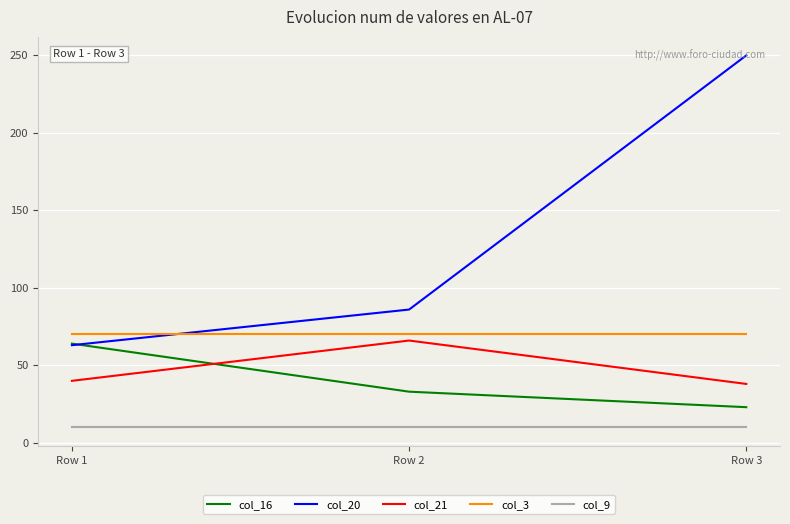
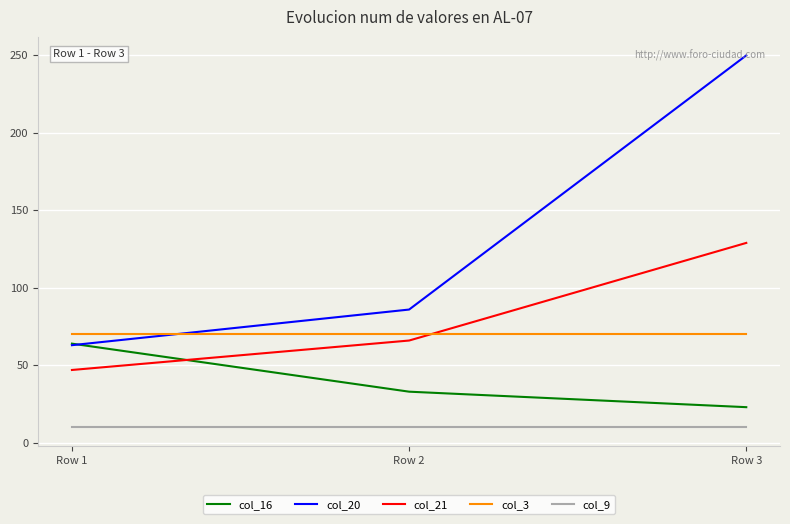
col_21, Row 1: 40 -> 47
col_21, Row 3: 38 -> 129
